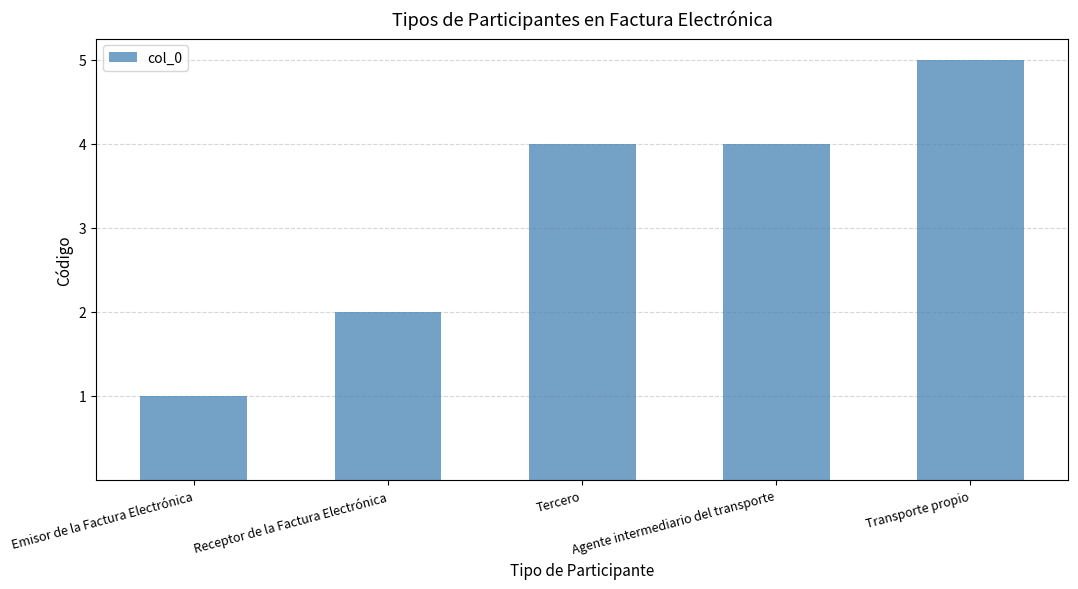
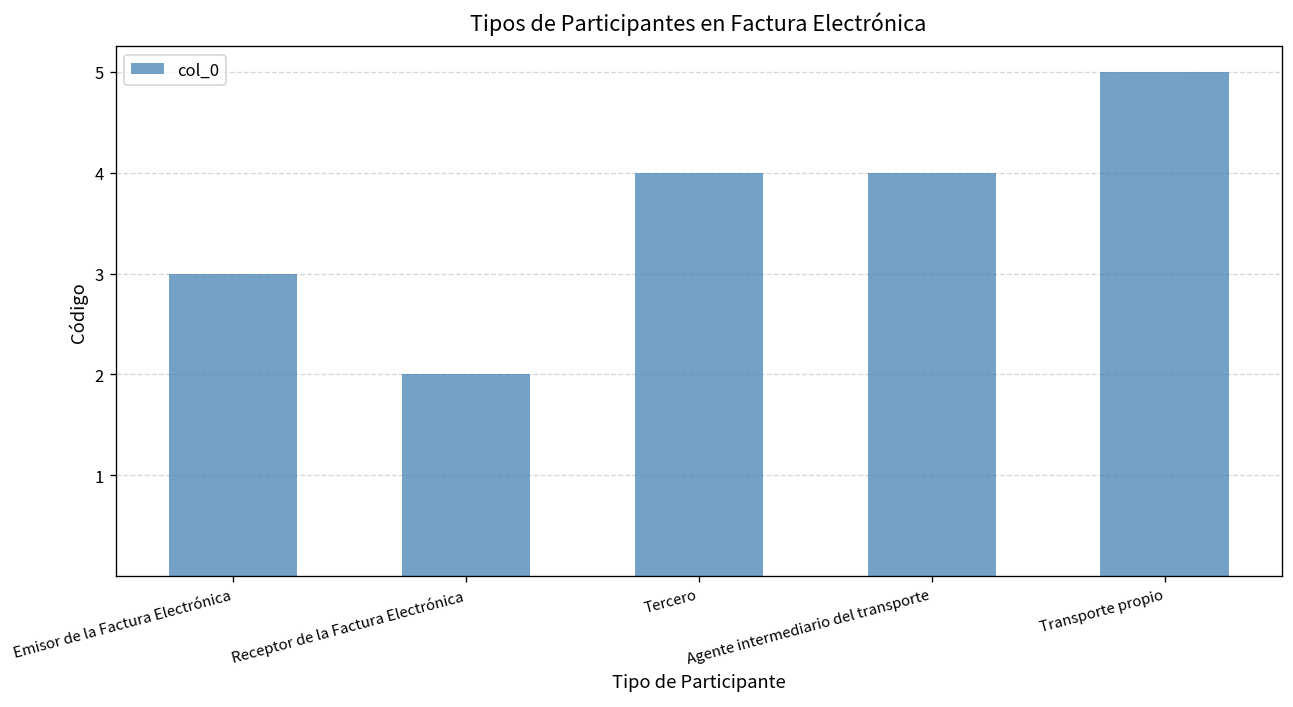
Emisor de la Factura Electrónica: 1 -> 3
